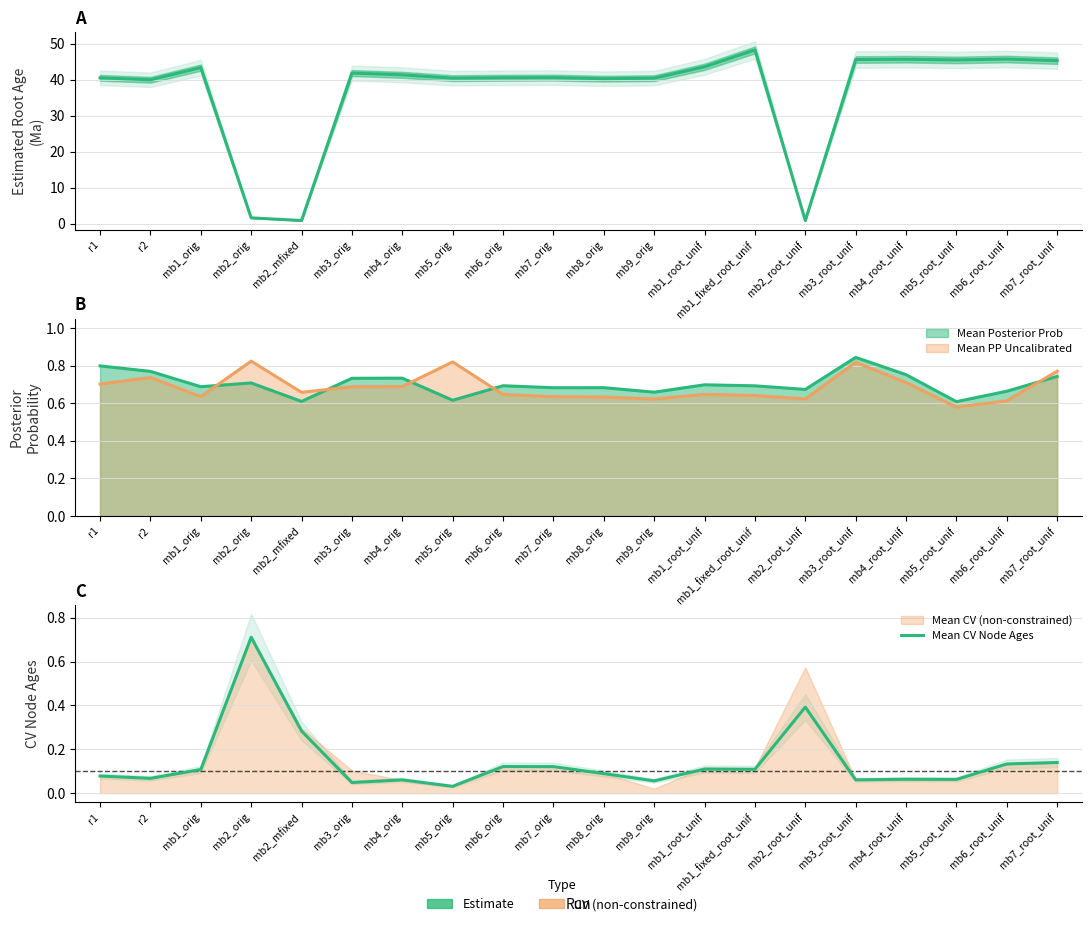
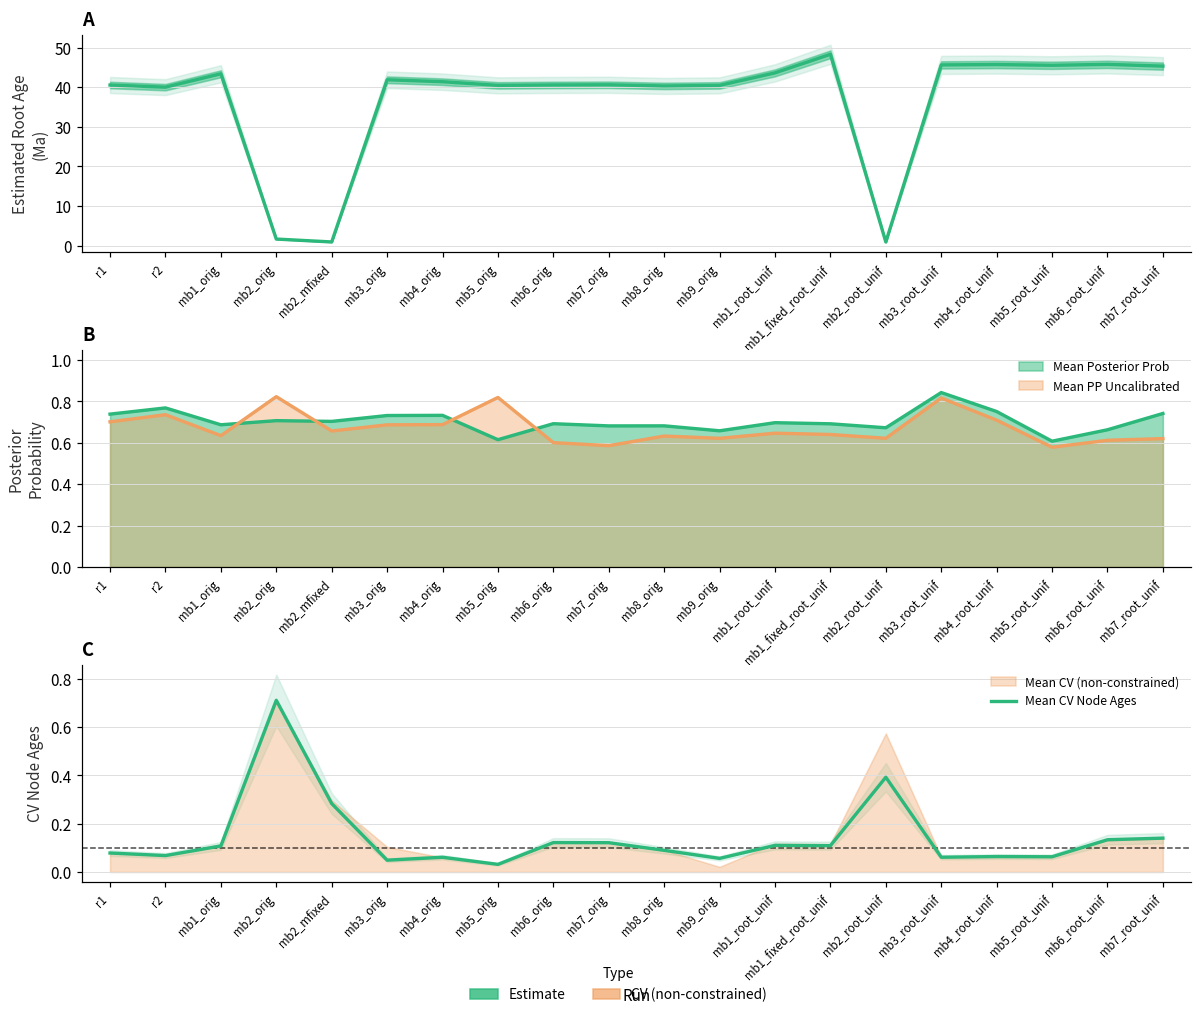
B, Mean Posterior Prob, r1: 0.80 -> 0.74
B, Mean Posterior Prob, mb2_mfixed: 0.61 -> 0.70
B, Mean PP Uncalibrated, mb6_orig: 0.65 -> 0.60
B, Mean PP Uncalibrated, mb7_orig: 0.63 -> 0.59
B, Mean PP Uncalibrated, mb7_root_unif: 0.77 -> 0.62
